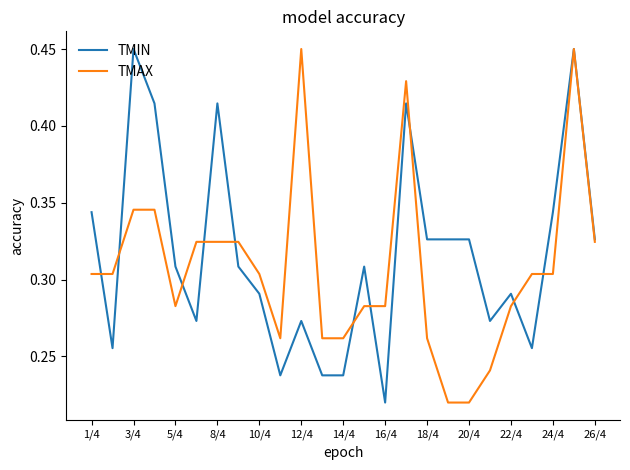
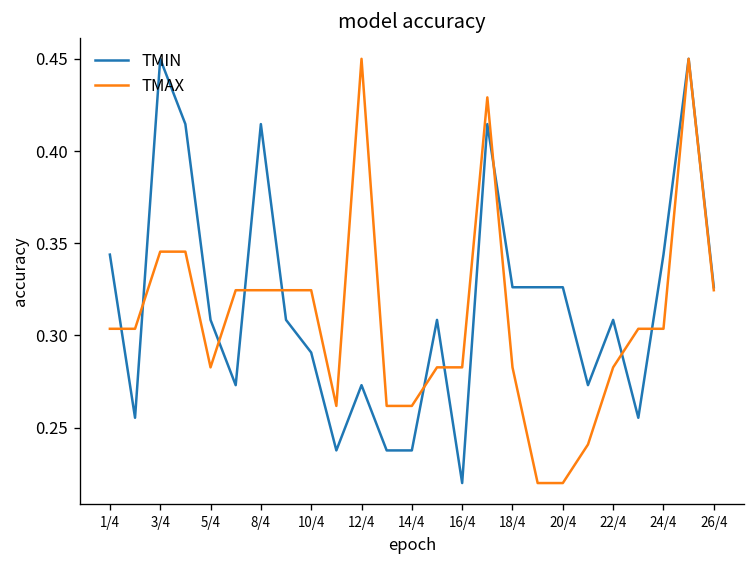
TMAX, 10/4: 0.304 -> 0.325
TMAX, 18/4: 0.262 -> 0.283
TMIN, 22/4: 0.291 -> 0.308
